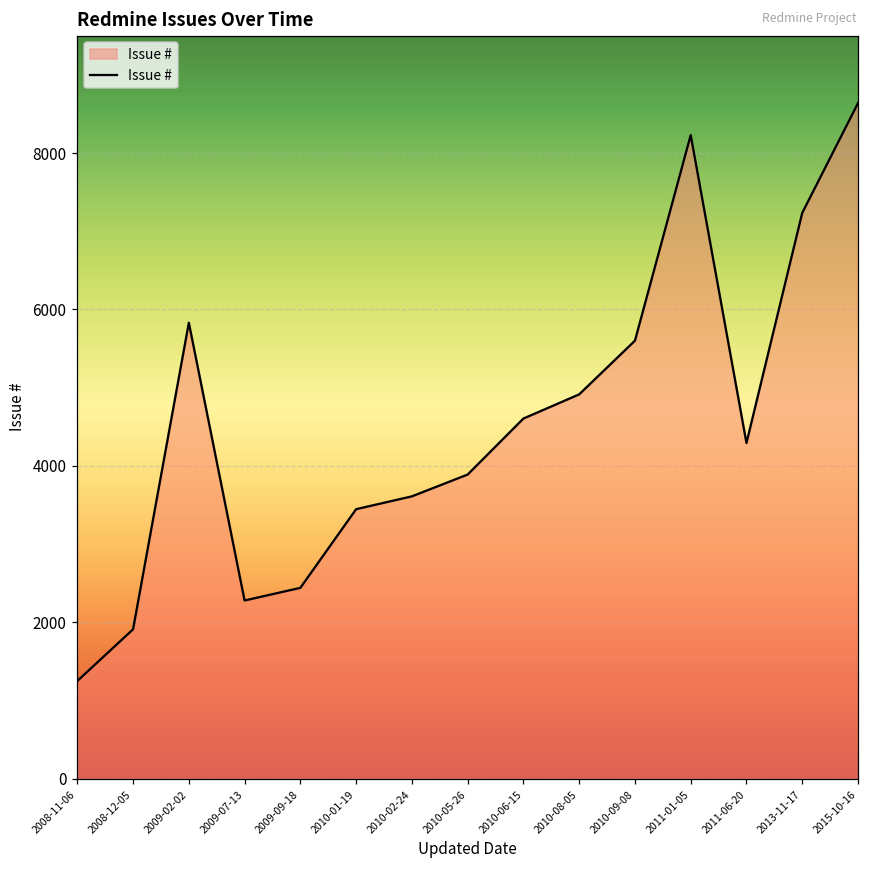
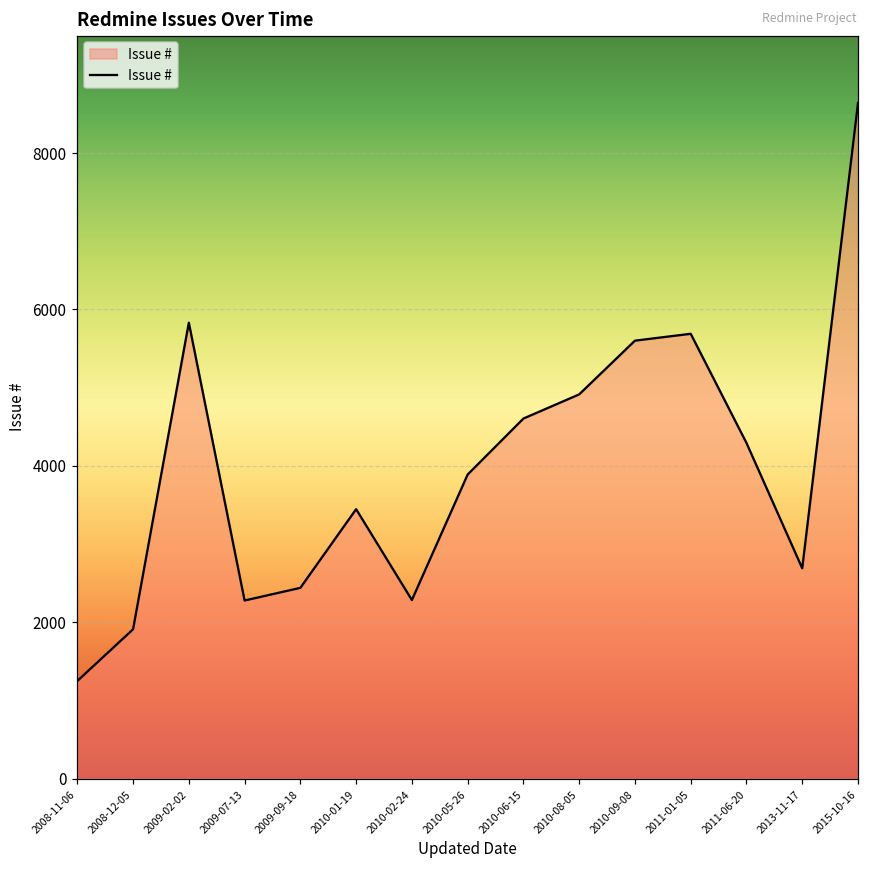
2010-02-24: 3600 -> 2300
2011-01-05: 8200 -> 5700
2013-11-17: 7200 -> 2700
